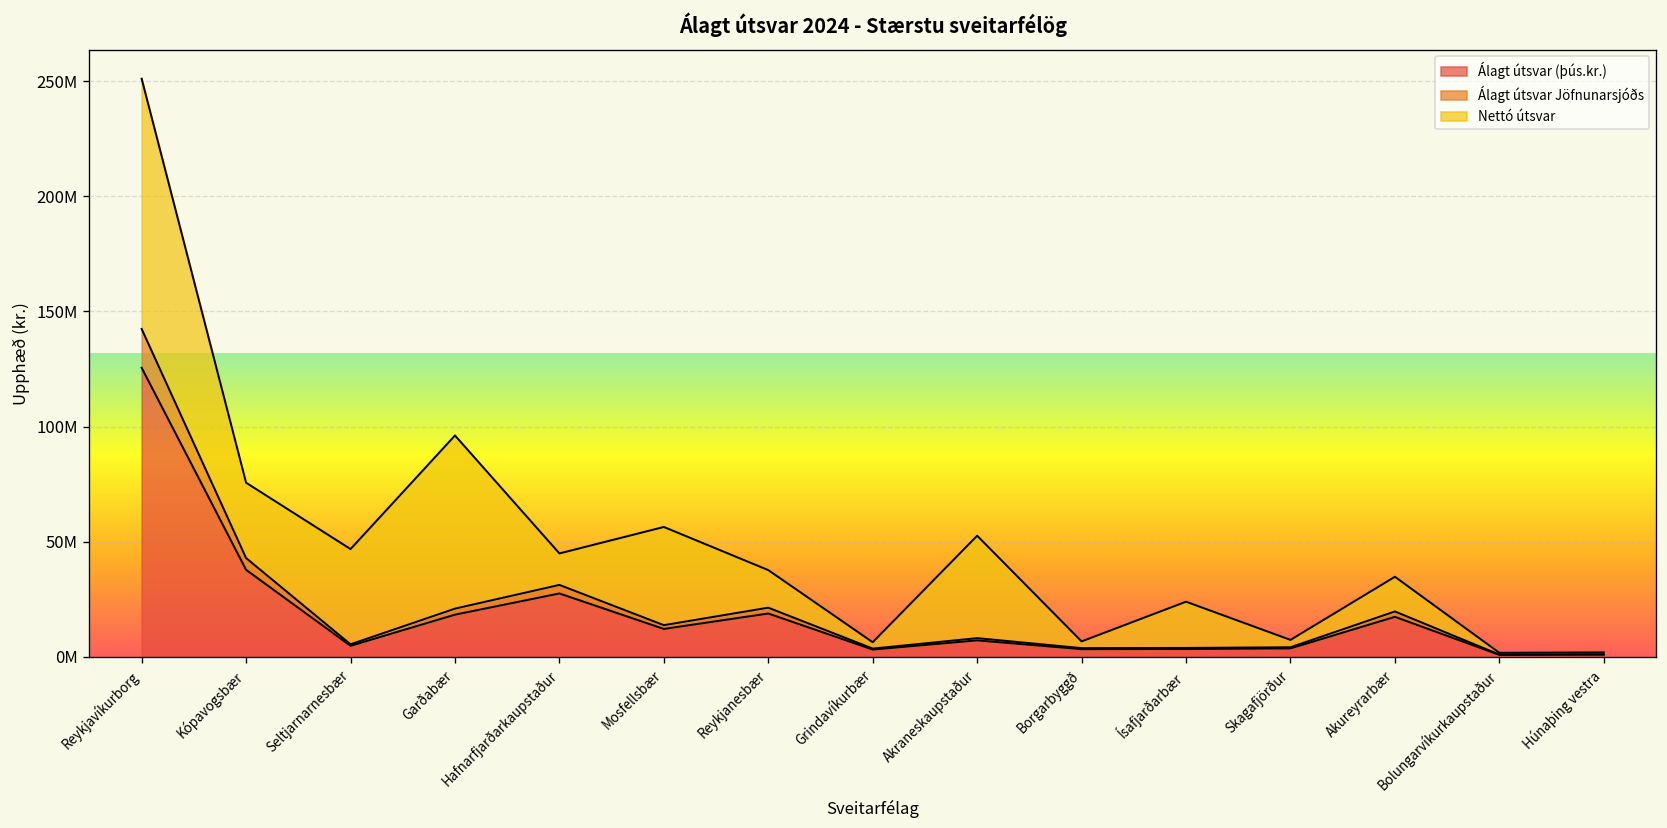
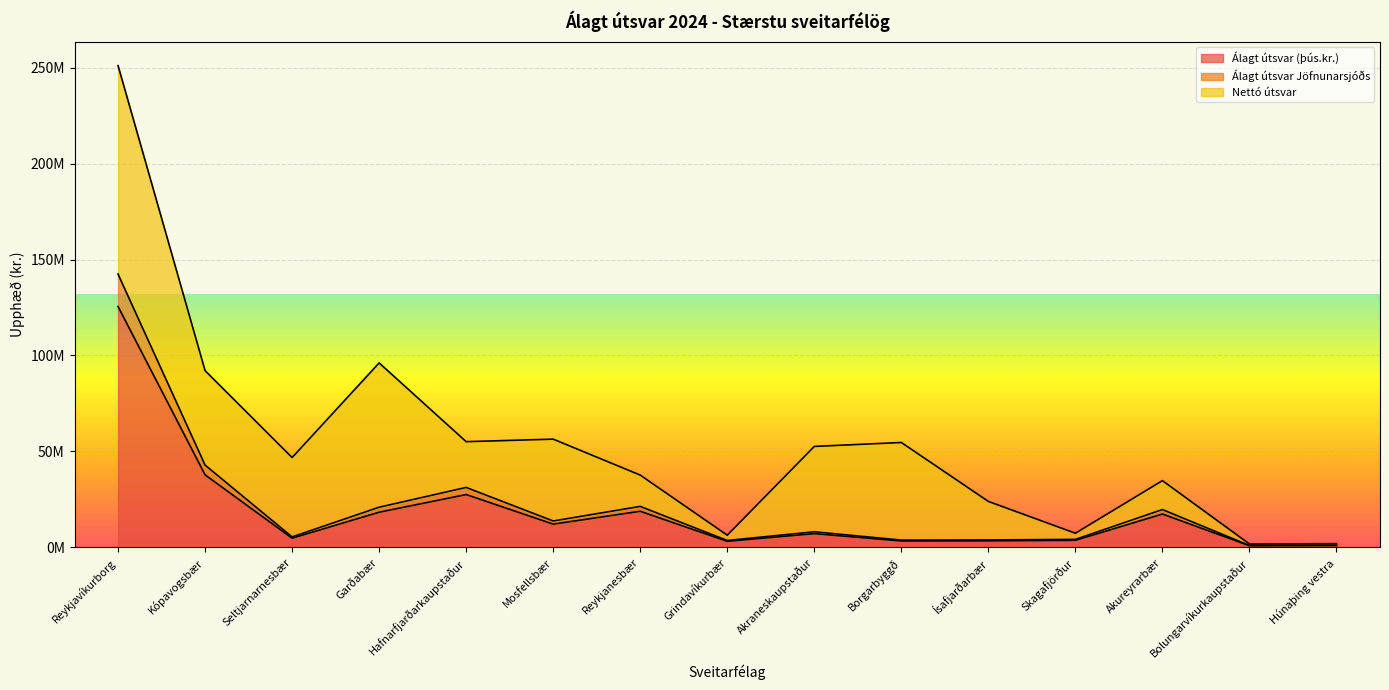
Nettó útsvar, Kópavogsbær: 33000000 -> 49000000
Nettó útsvar, Hafnarfjarðarkaupstaður: 14000000 -> 24000000
Nettó útsvar, Borgarbyggð: 3000000 -> 51000000
